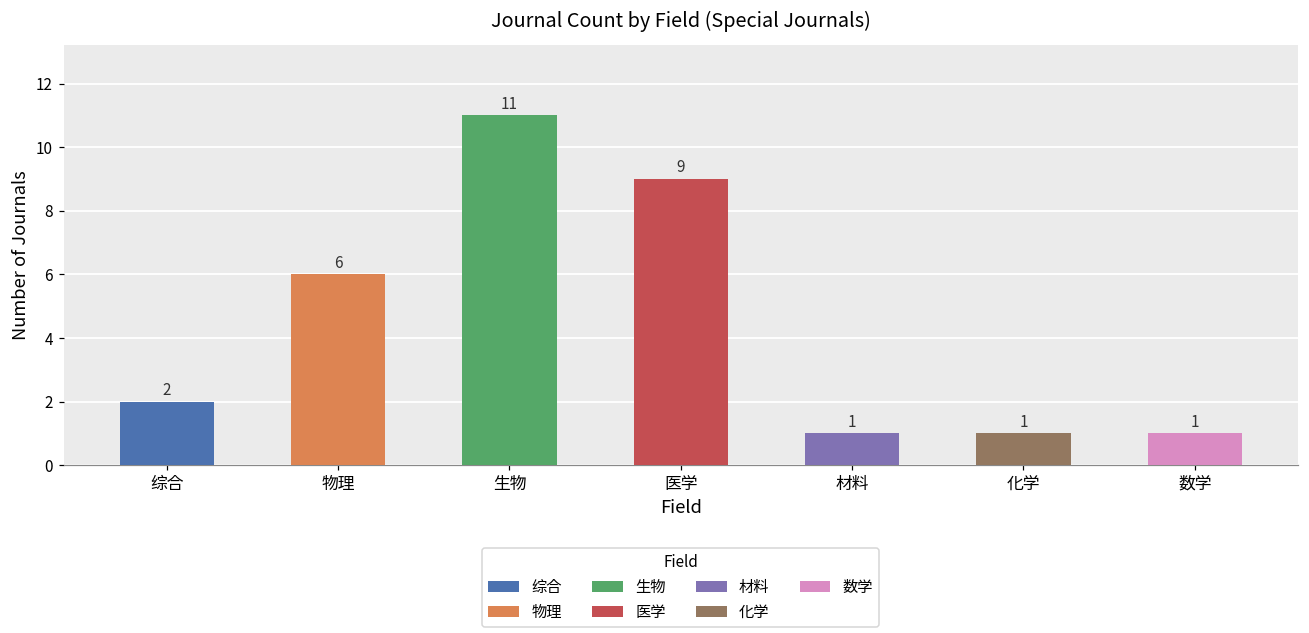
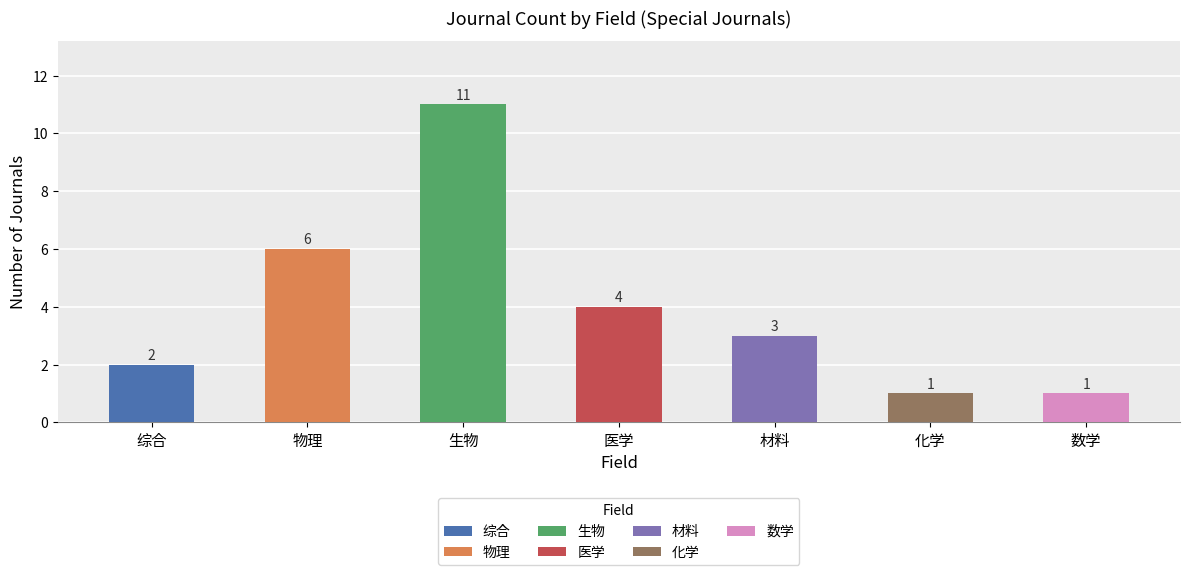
医学: 9 -> 4
材料: 1 -> 3
